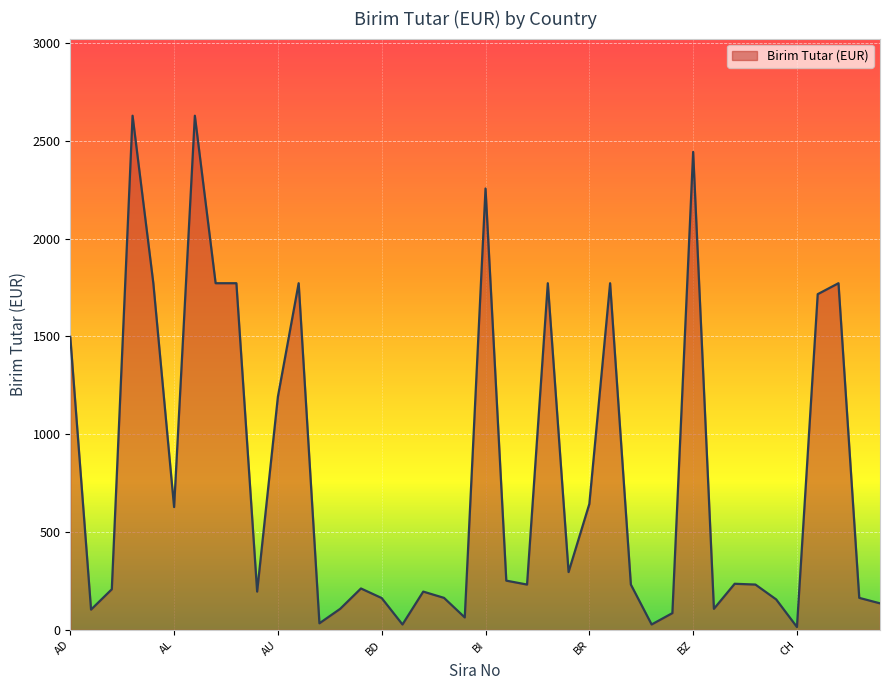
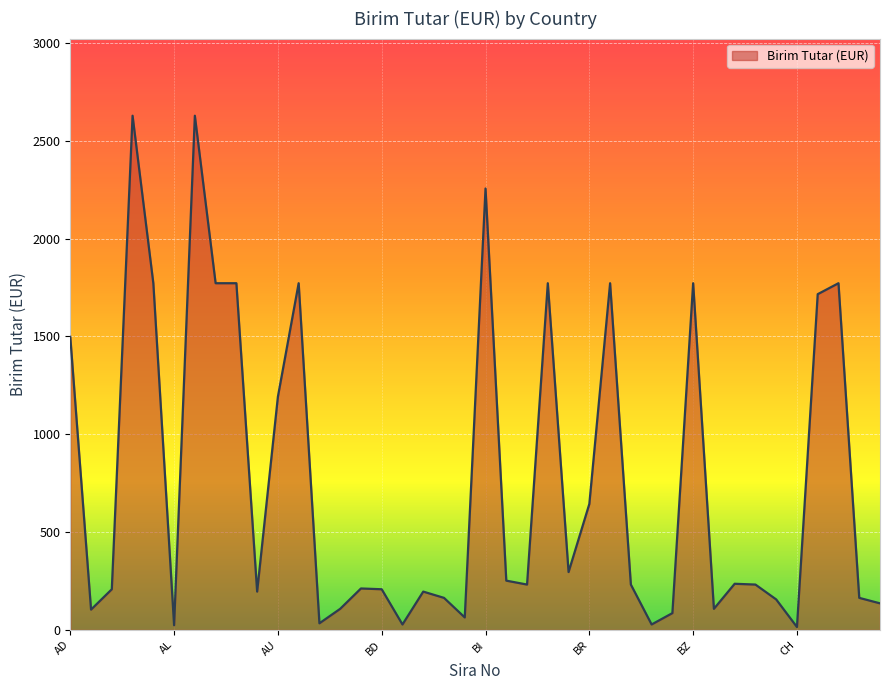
AL: 630 -> 20
BD: 160 -> 210
BZ: 2440 -> 1770
